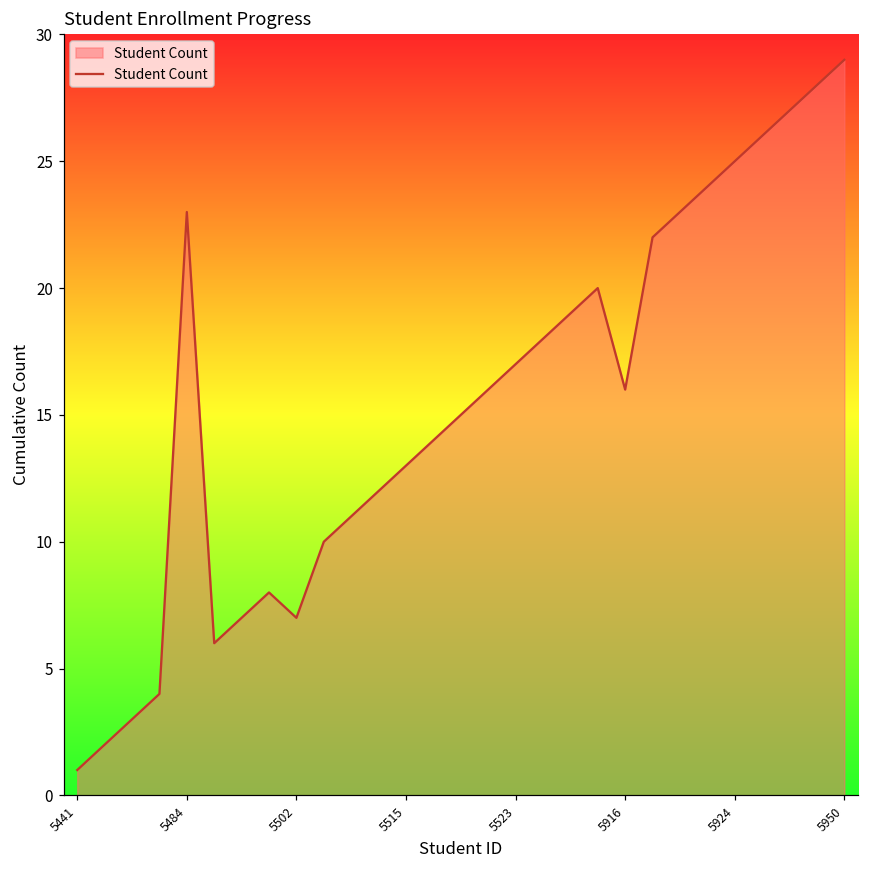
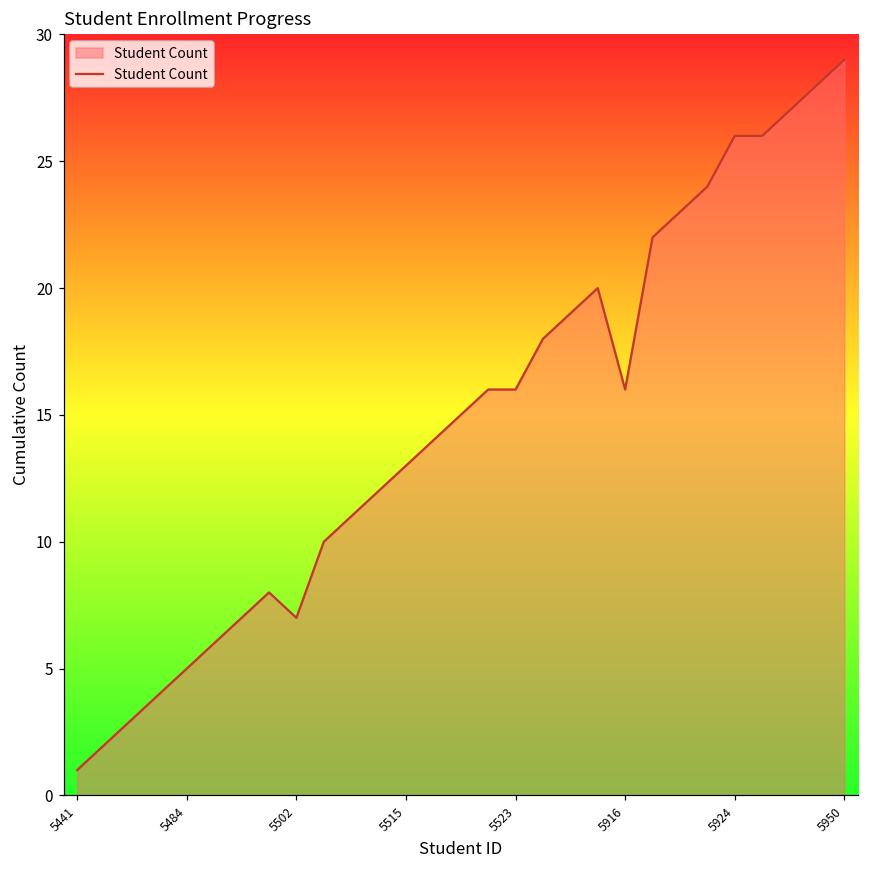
5484: 23 -> 5
5523: 17 -> 16
5924: 25 -> 26
